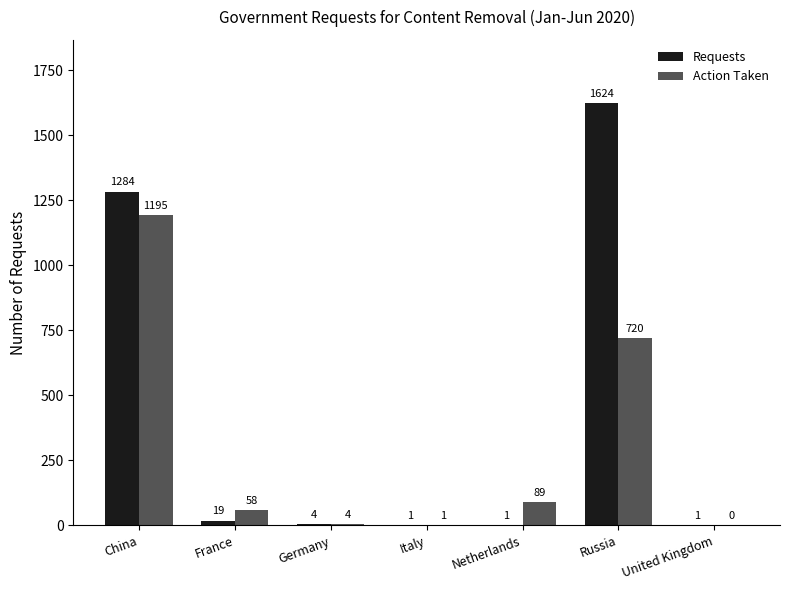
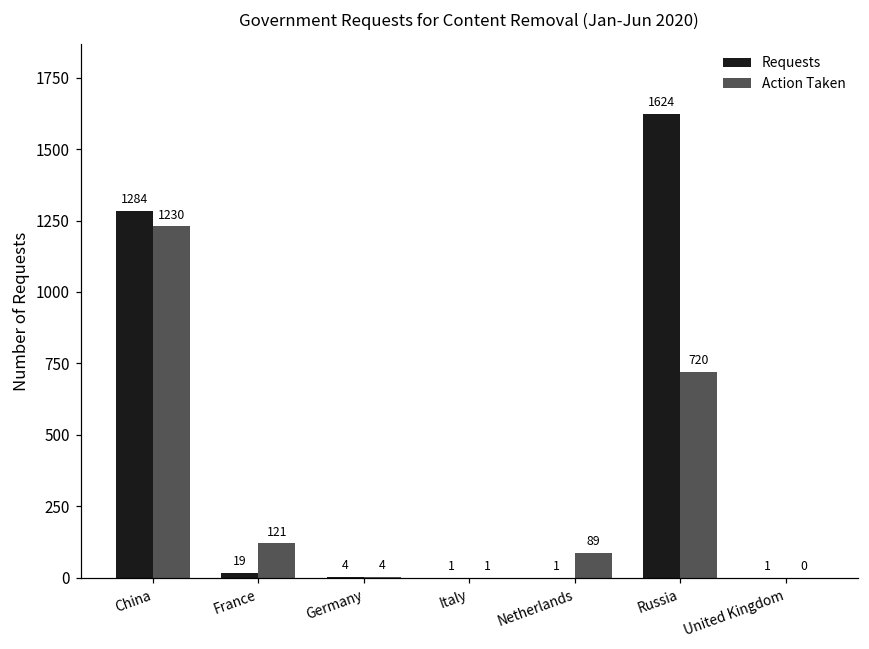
Action Taken, China: 1195 -> 1230
Action Taken, France: 58 -> 121
